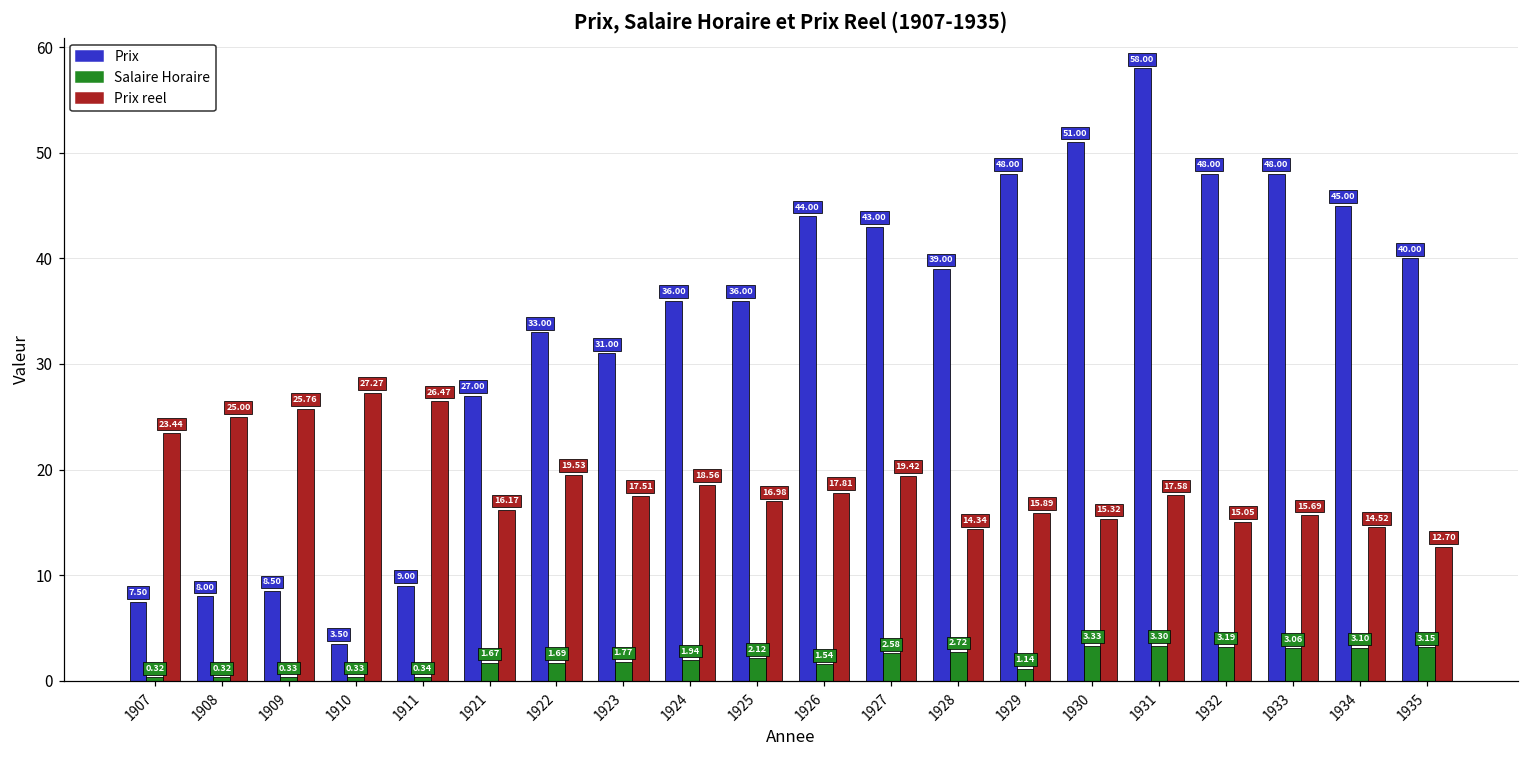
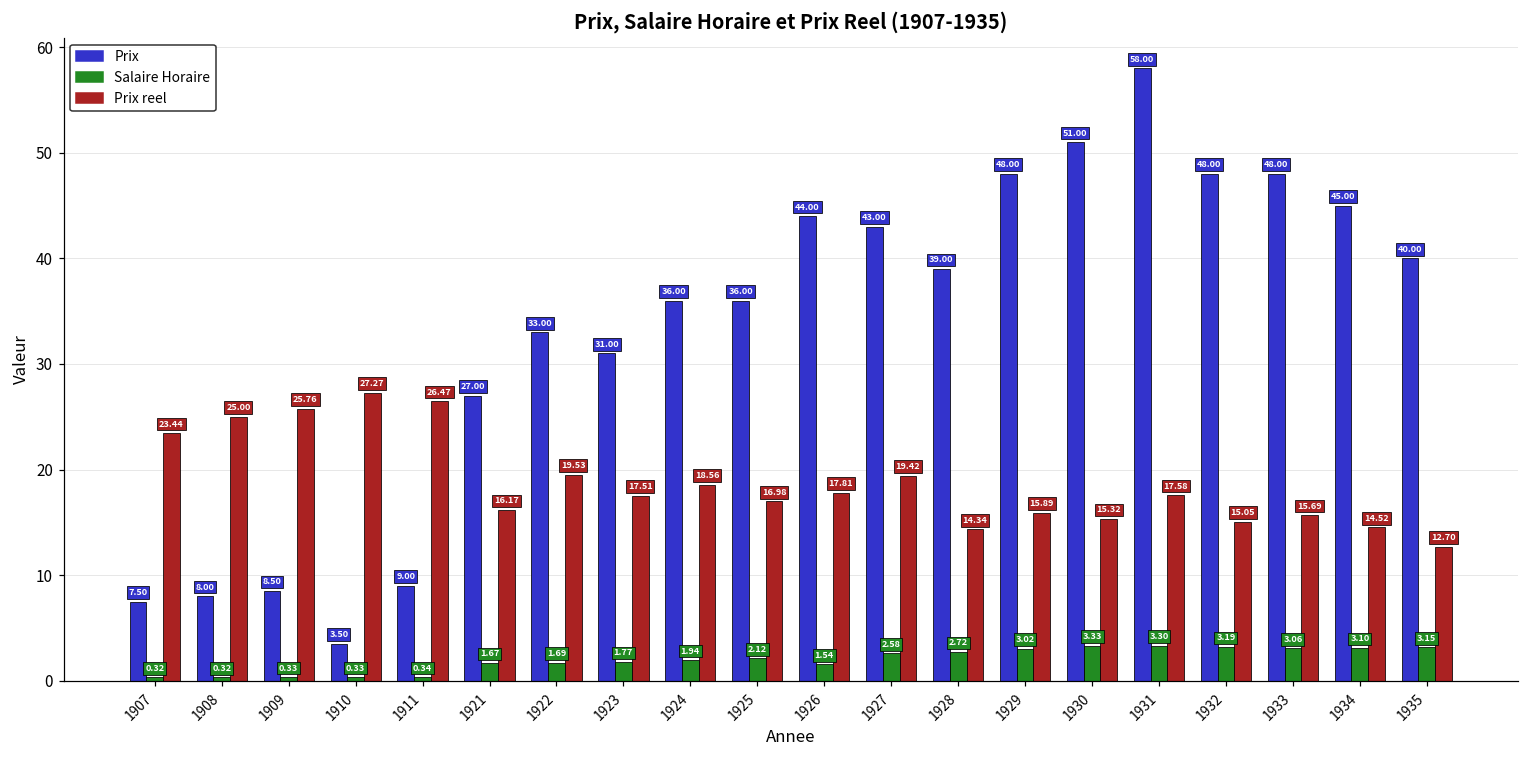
Salaire Horaire, 1929: 1.14 -> 3.02
